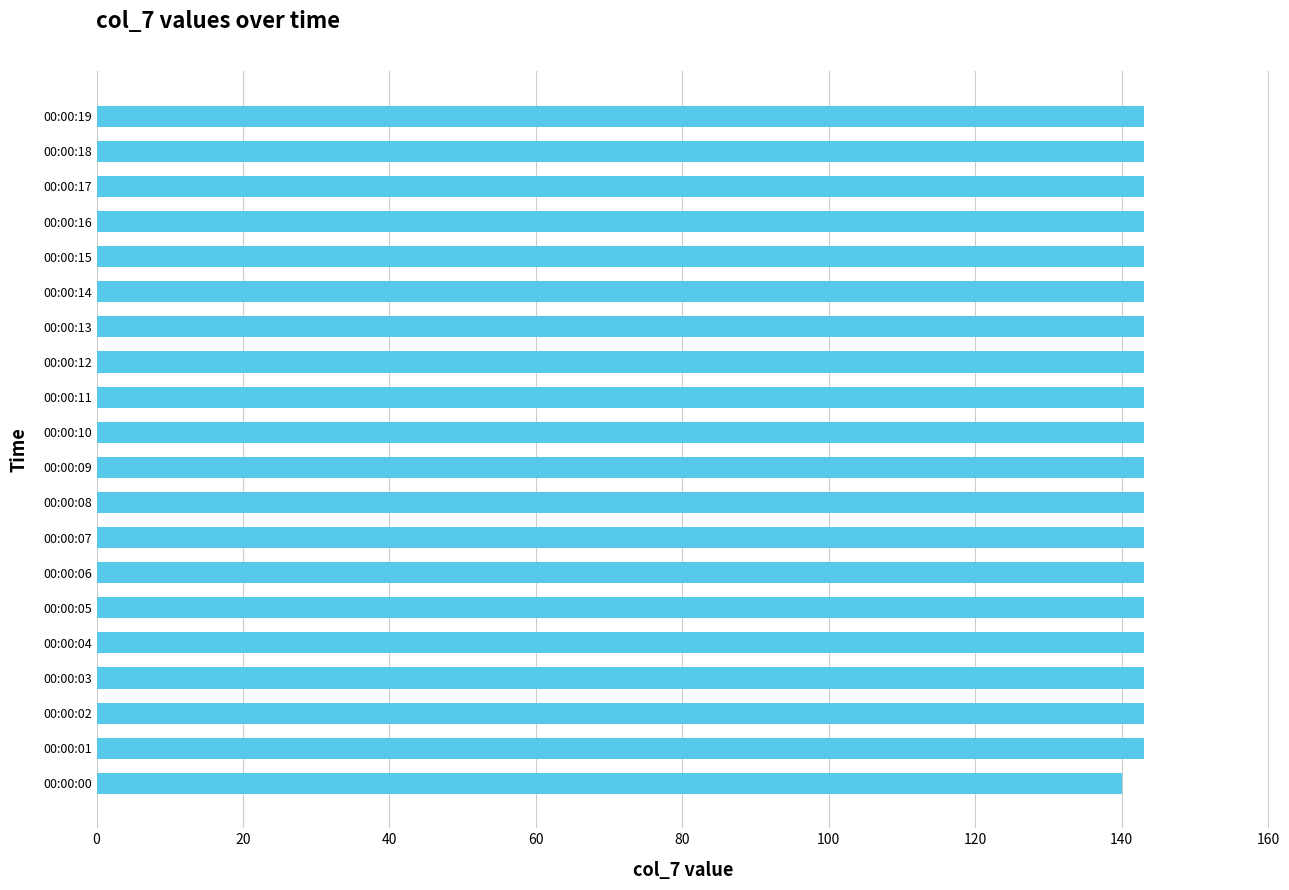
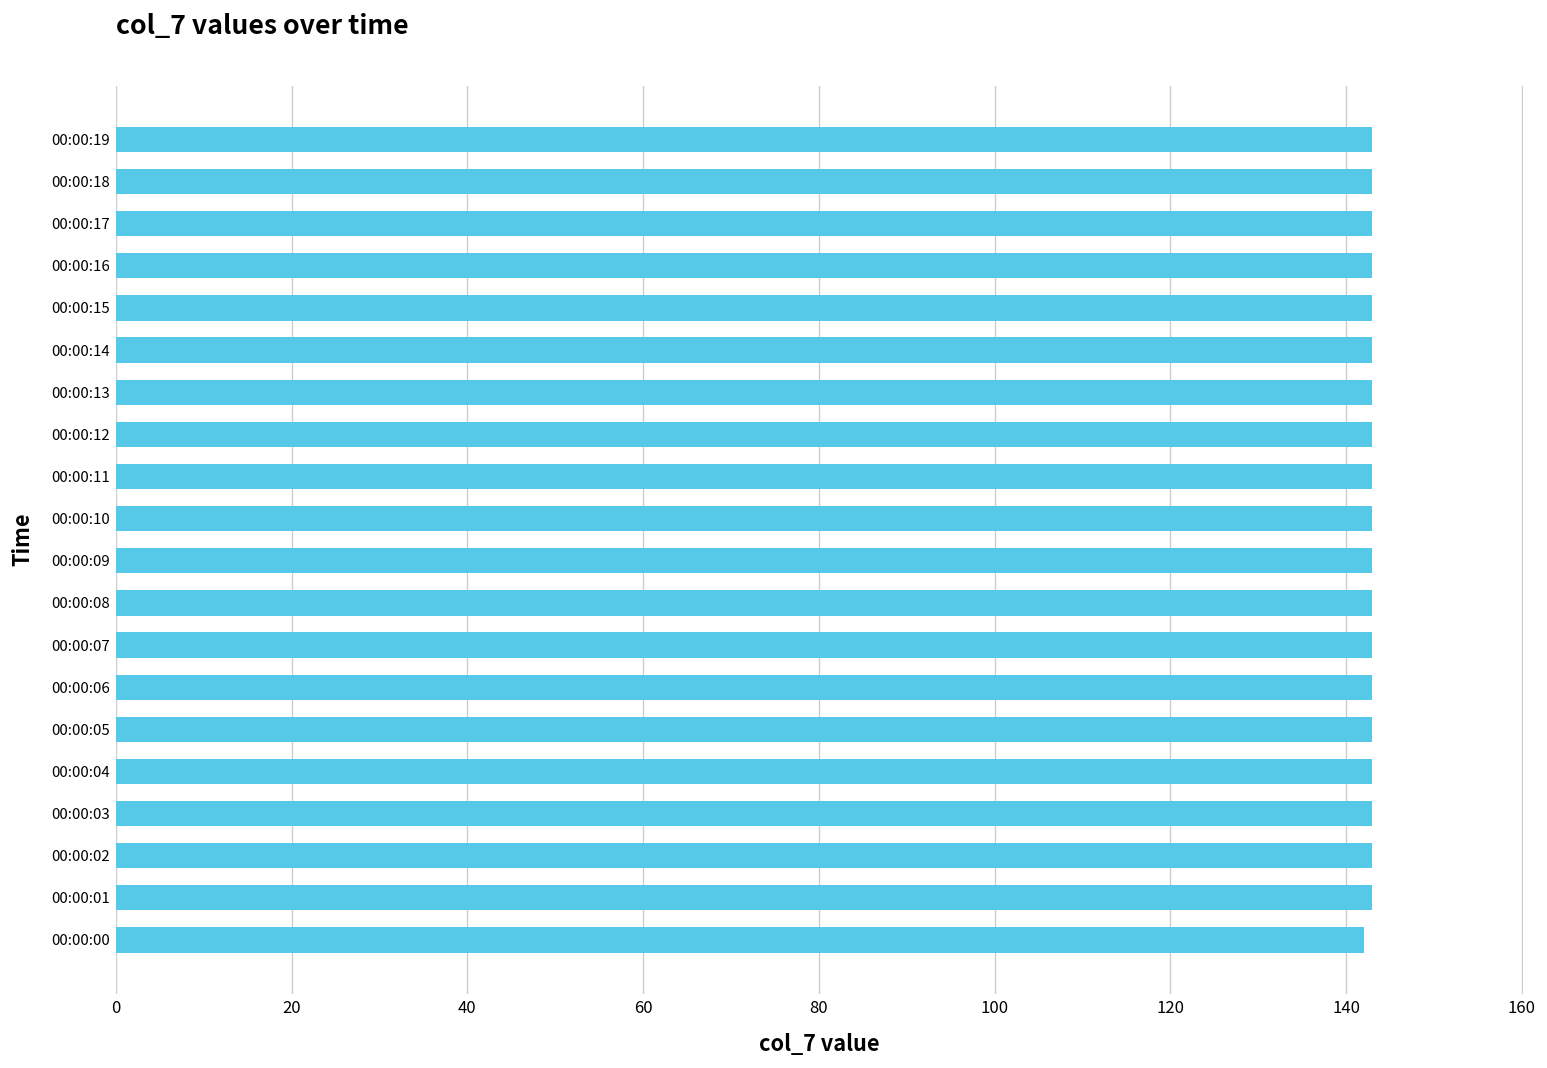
00:00:00: 140 -> 142
